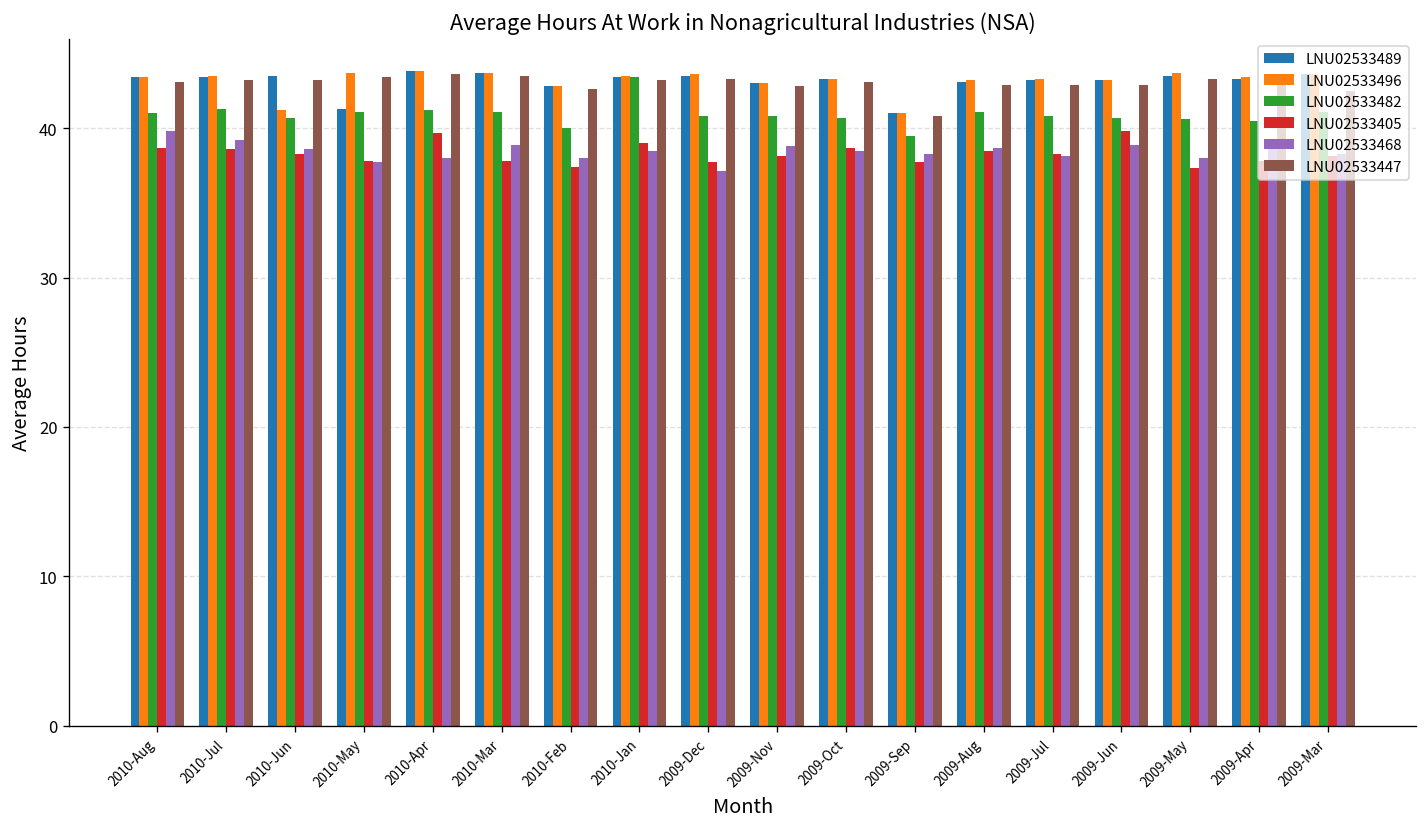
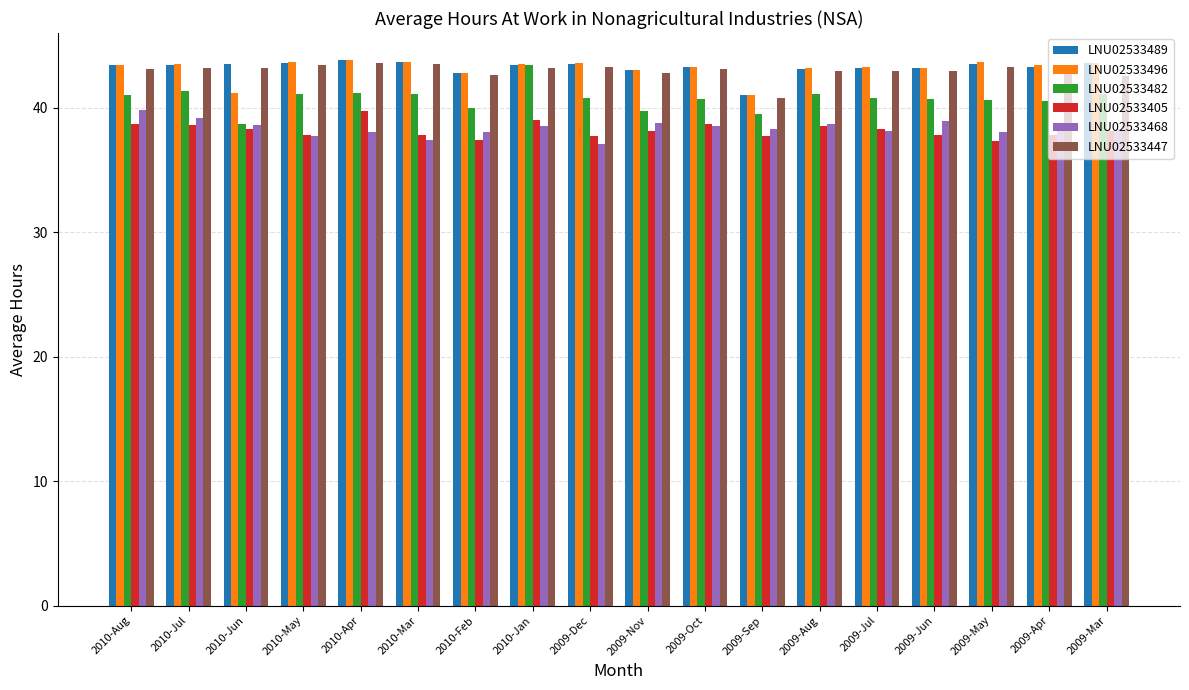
LNU02533482, 2010-Jun: 40.7 -> 38.7
LNU02533489, 2010-May: 41.3 -> 43.6
LNU02533468, 2010-Mar: 38.9 -> 37.4
LNU02533482, 2009-Nov: 40.8 -> 39.7
LNU02533405, 2009-Jun: 39.8 -> 37.8
